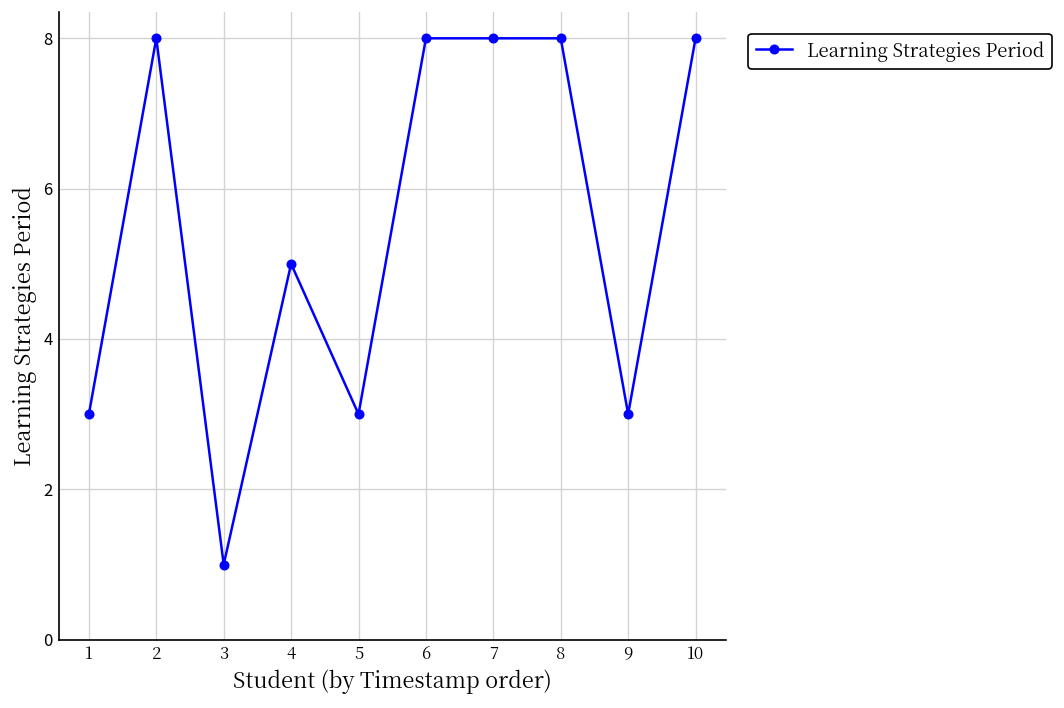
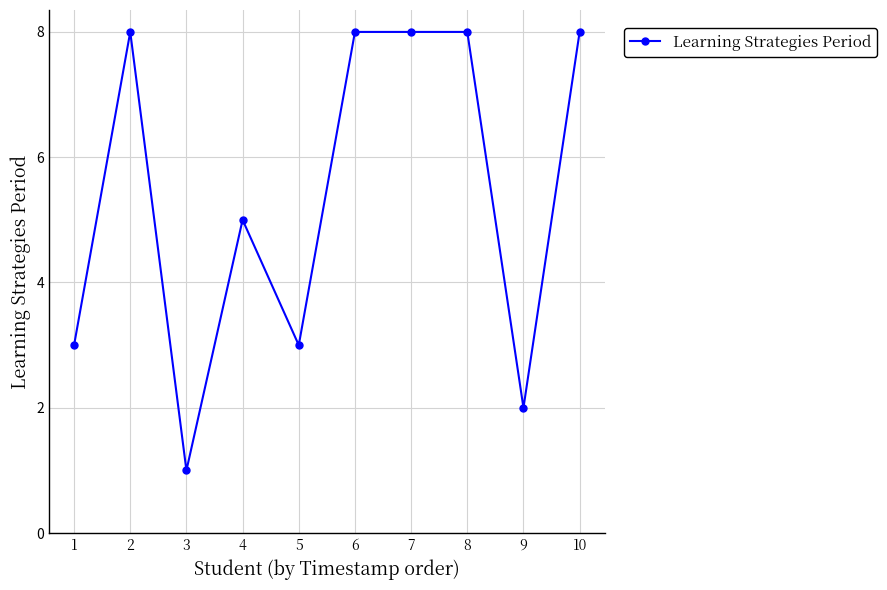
9: 3 -> 2
